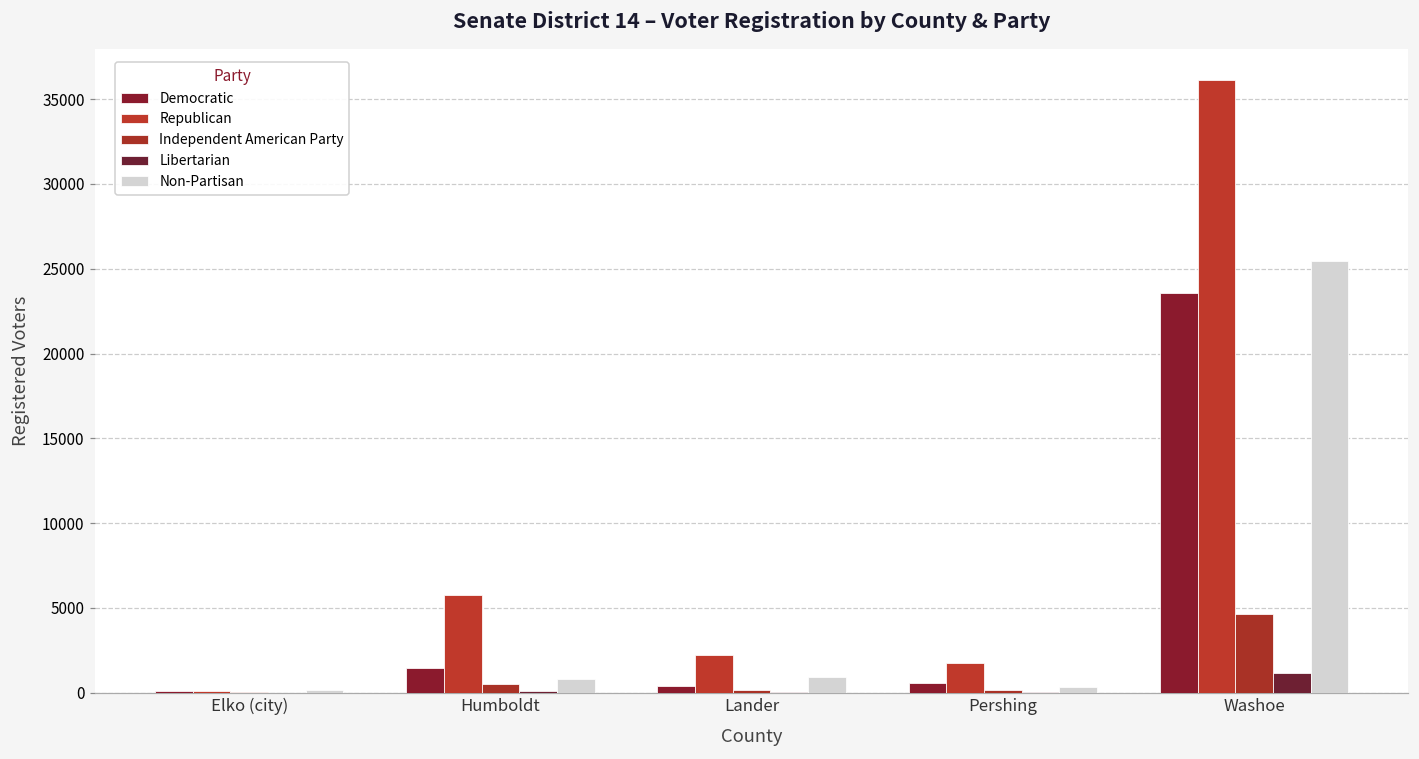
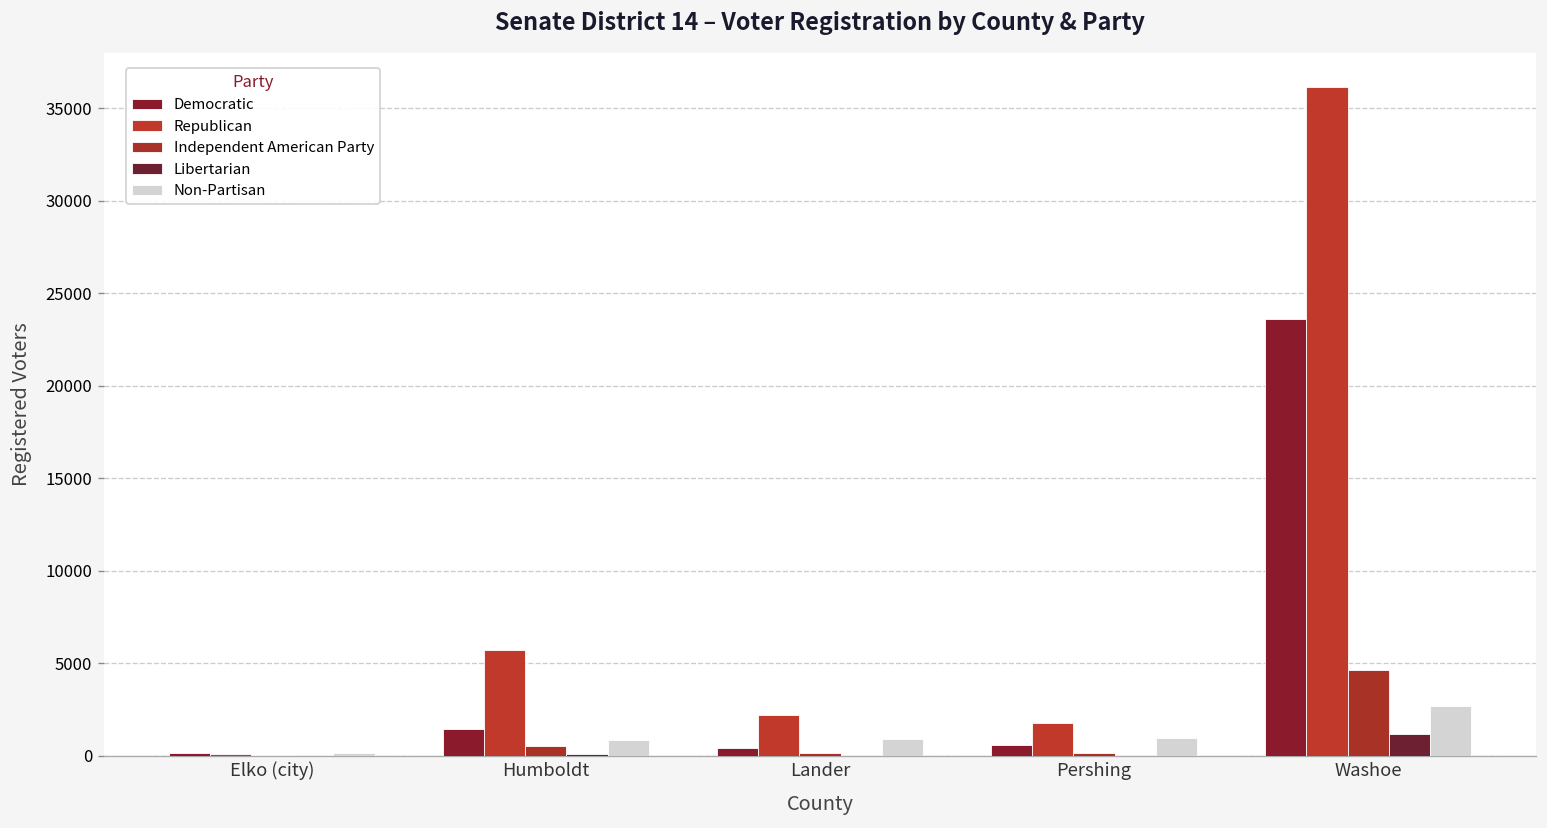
Non-Partisan, Pershing: 300 -> 1000
Non-Partisan, Washoe: 25500 -> 2700
